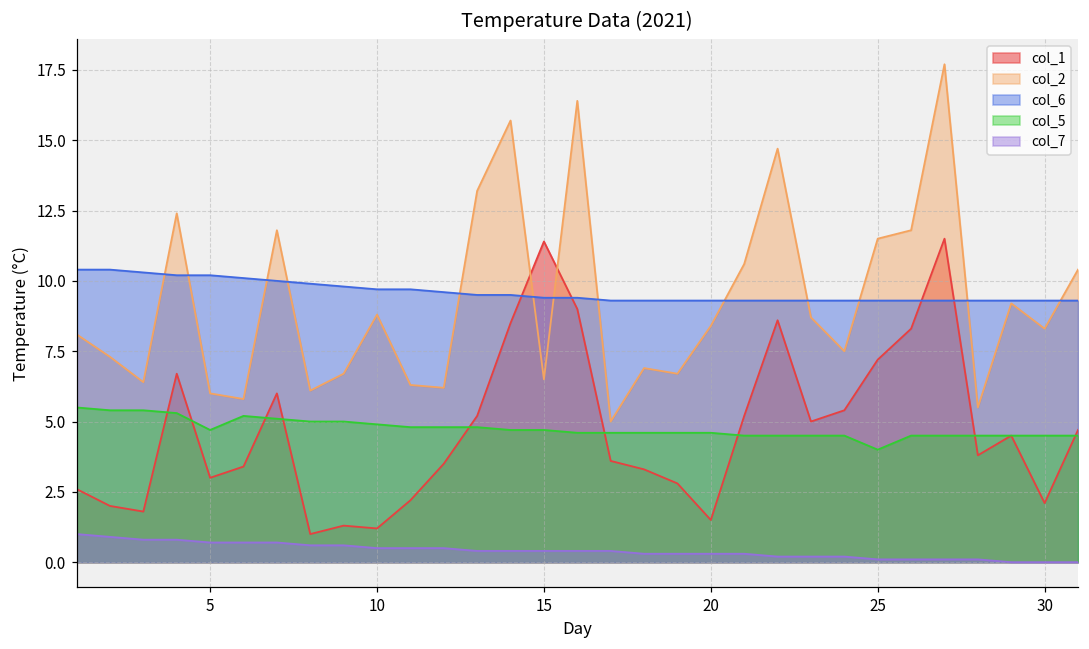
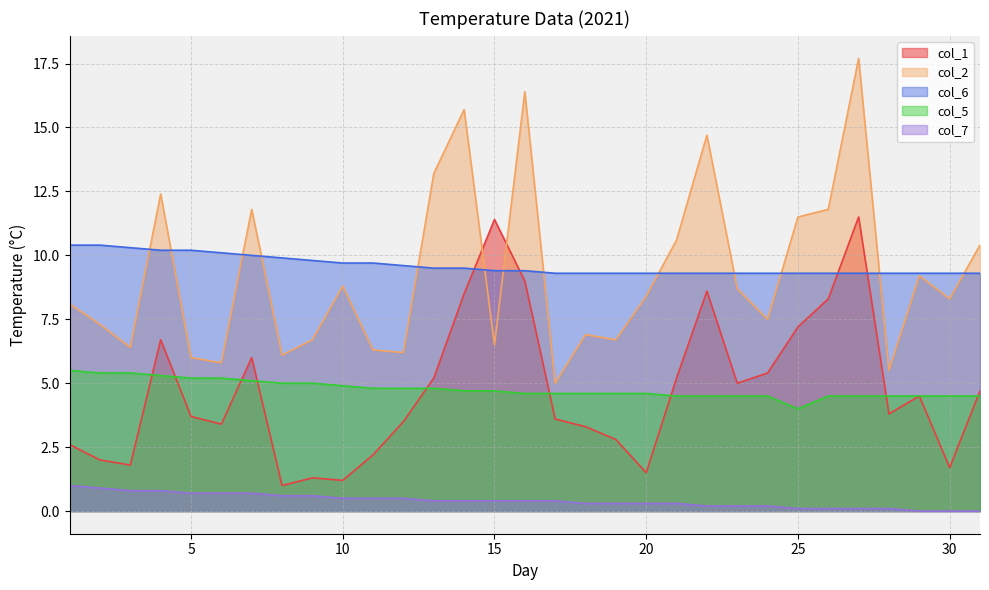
col_1, 5: 3.0 -> 3.7
col_5, 5: 4.7 -> 5.2
col_1, 30: 2.1 -> 1.7
